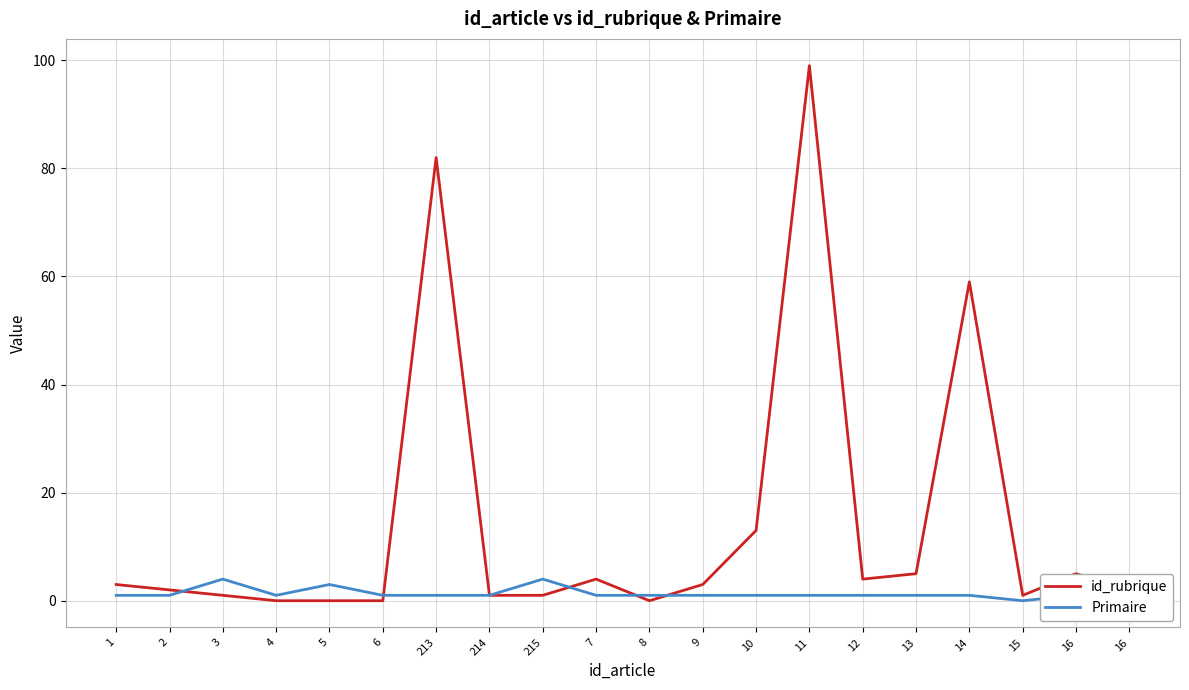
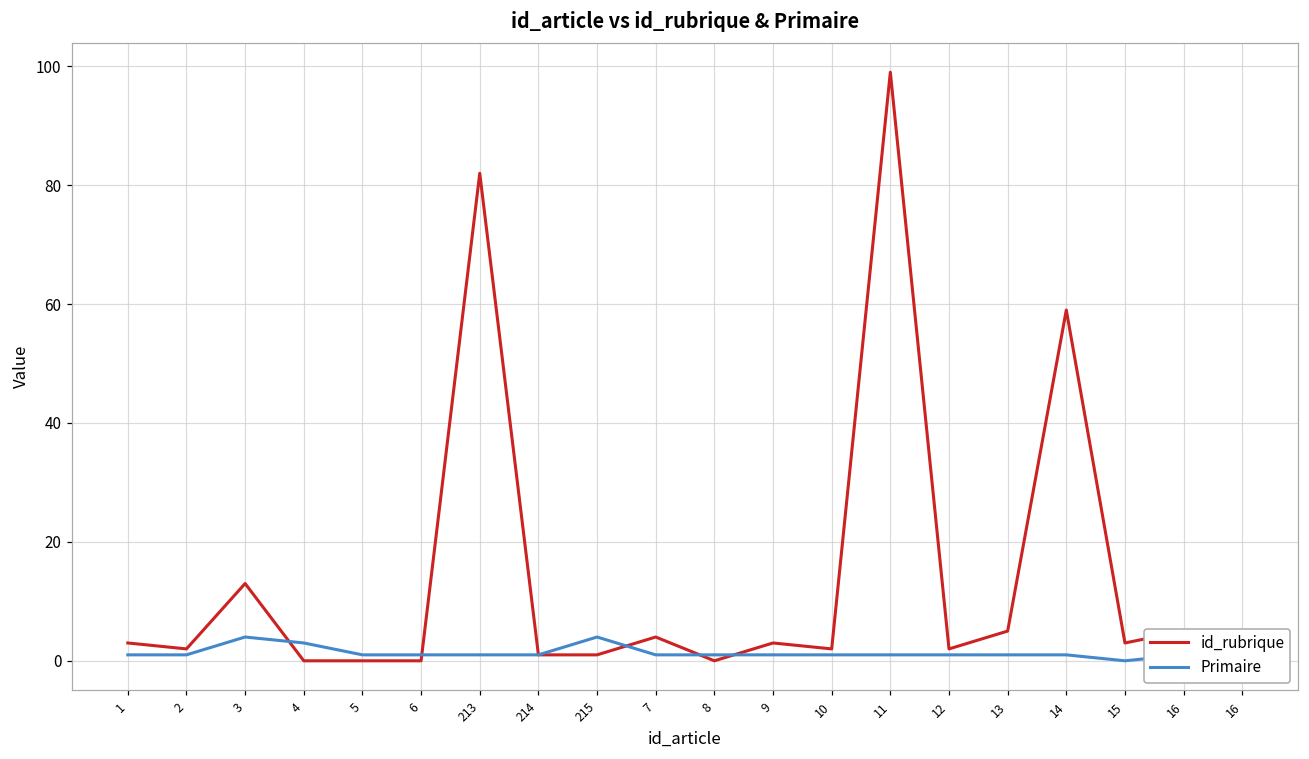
id_rubrique, 3: 1 -> 13
Primaire, 4: 1 -> 3
Primaire, 5: 3 -> 1
id_rubrique, 10: 13 -> 2
id_rubrique, 12: 4 -> 2
id_rubrique, 15: 1 -> 3
